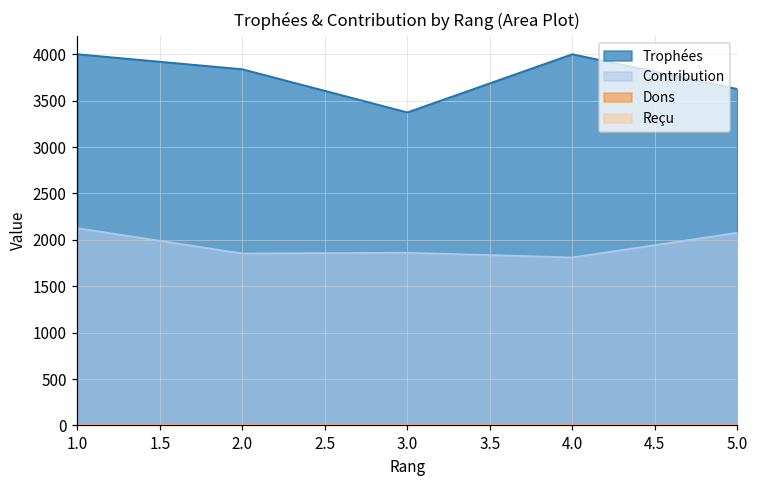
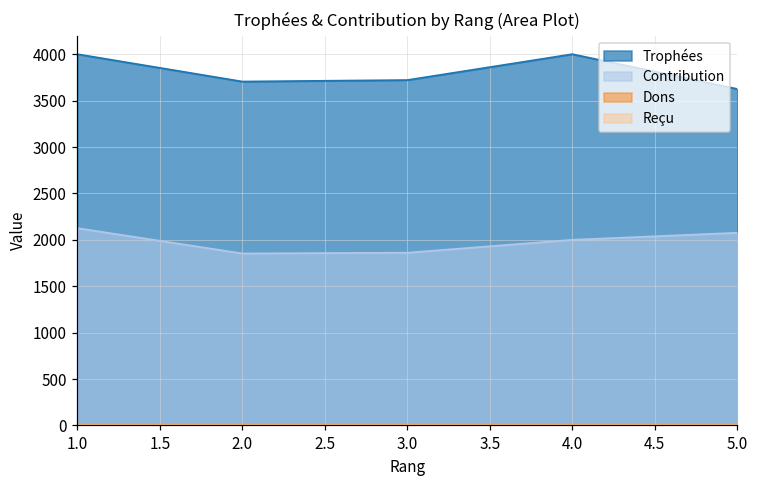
Trophées, 2.0: 3800 -> 3700
Trophées, 3.0: 3400 -> 3700
Contribution, 4.0: 1800 -> 2000
